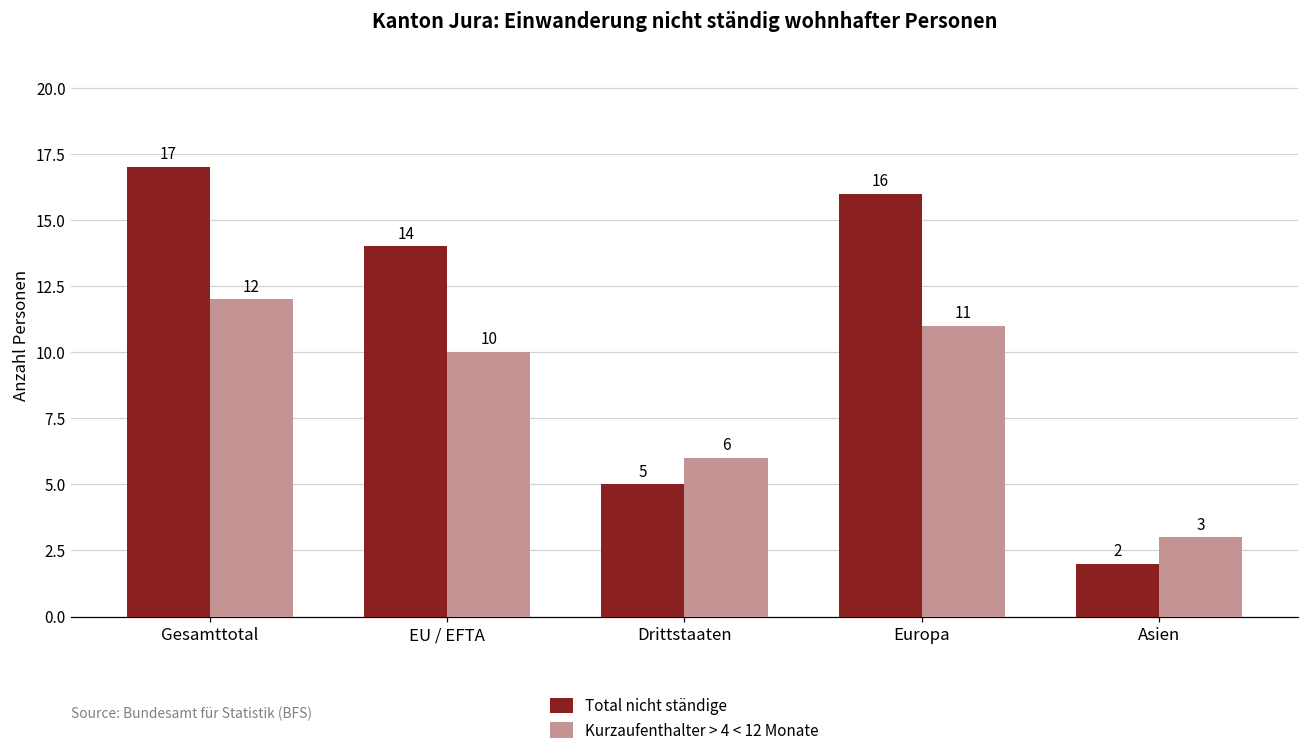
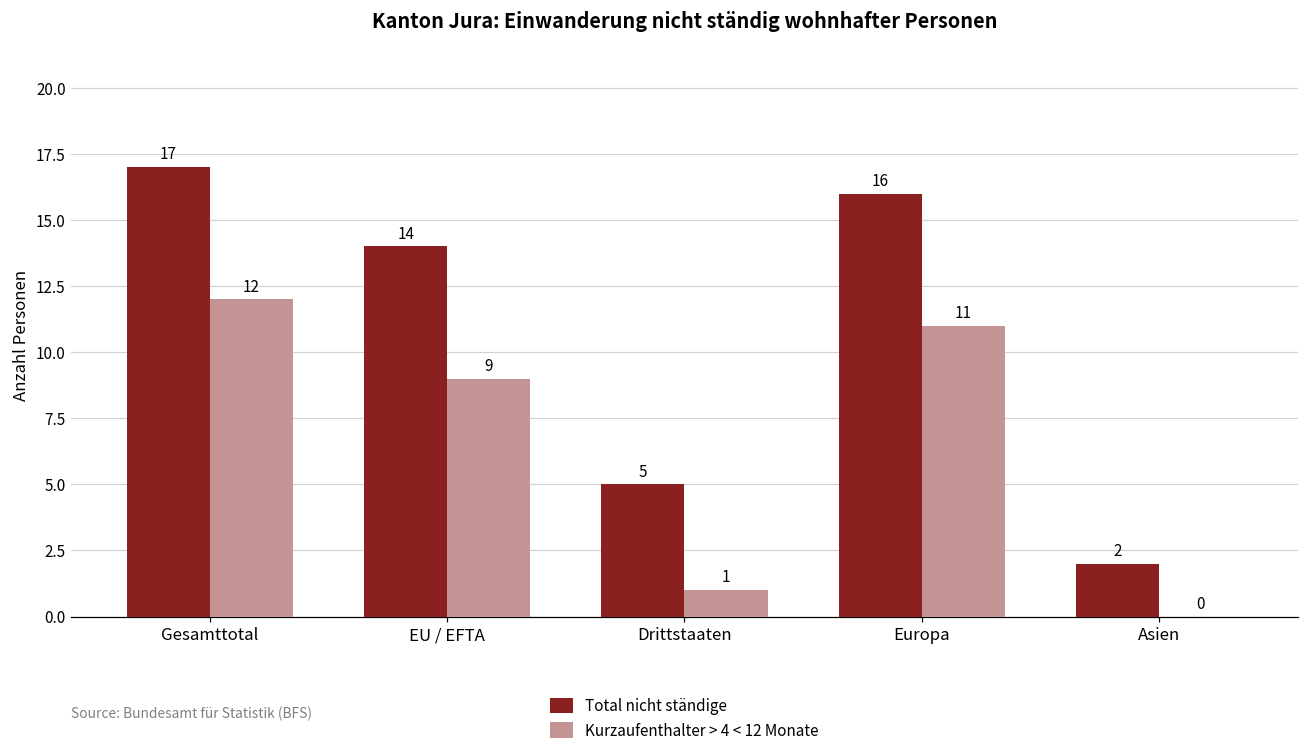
Kurzaufenthalter > 4 < 12 Monate, EU / EFTA: 10 -> 9
Kurzaufenthalter > 4 < 12 Monate, Drittstaaten: 6 -> 1
Kurzaufenthalter > 4 < 12 Monate, Asien: 3 -> 0
